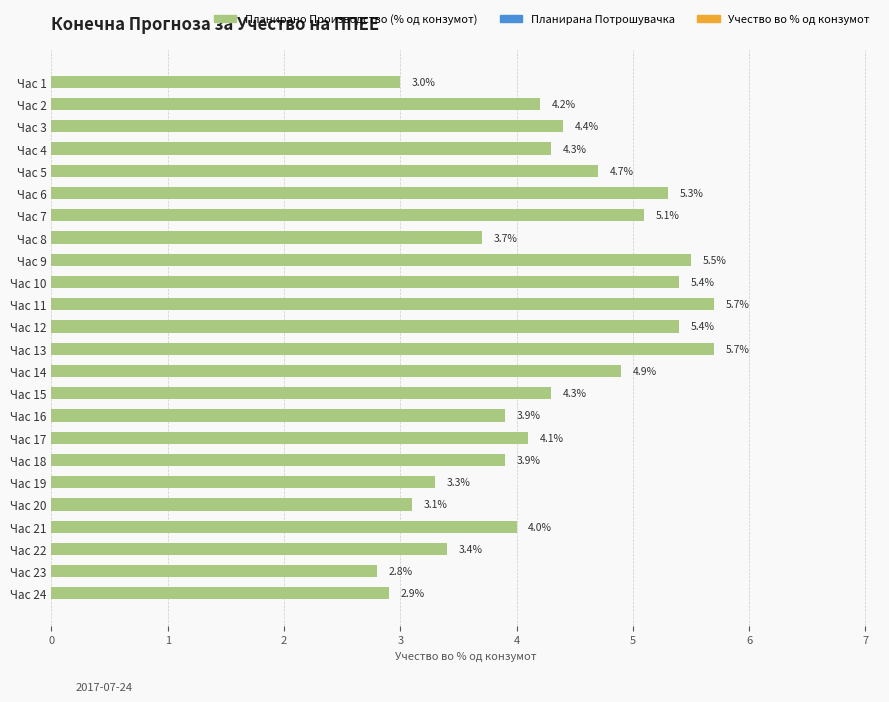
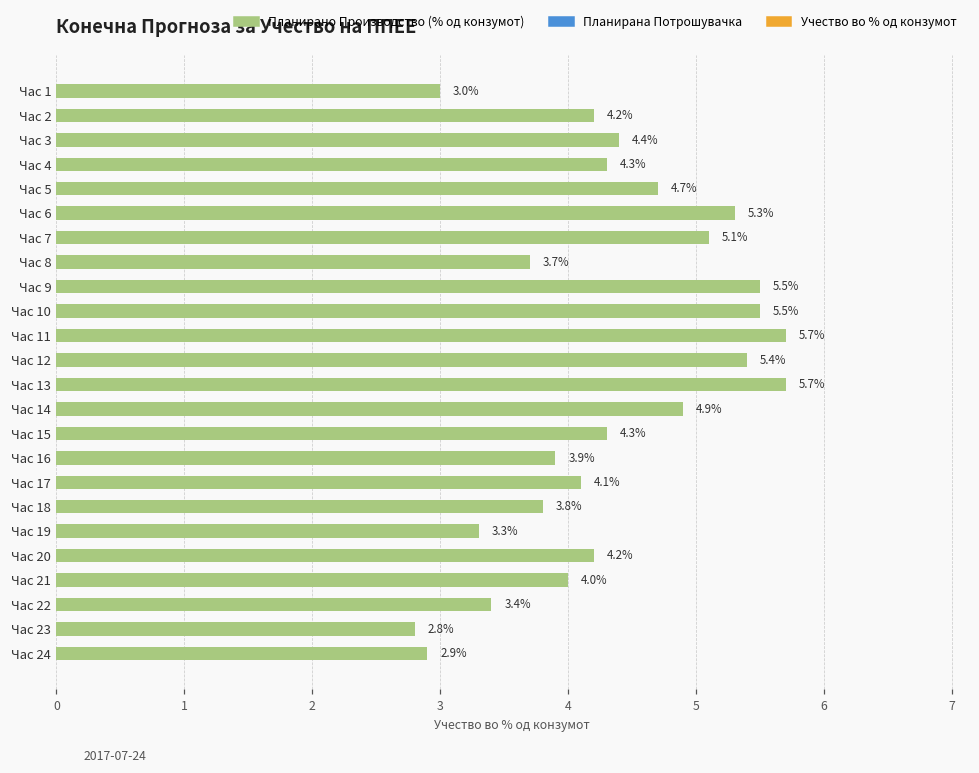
Час 10: 5.4% -> 5.5%
Час 18: 3.9% -> 3.8%
Час 20: 3.1% -> 4.2%
